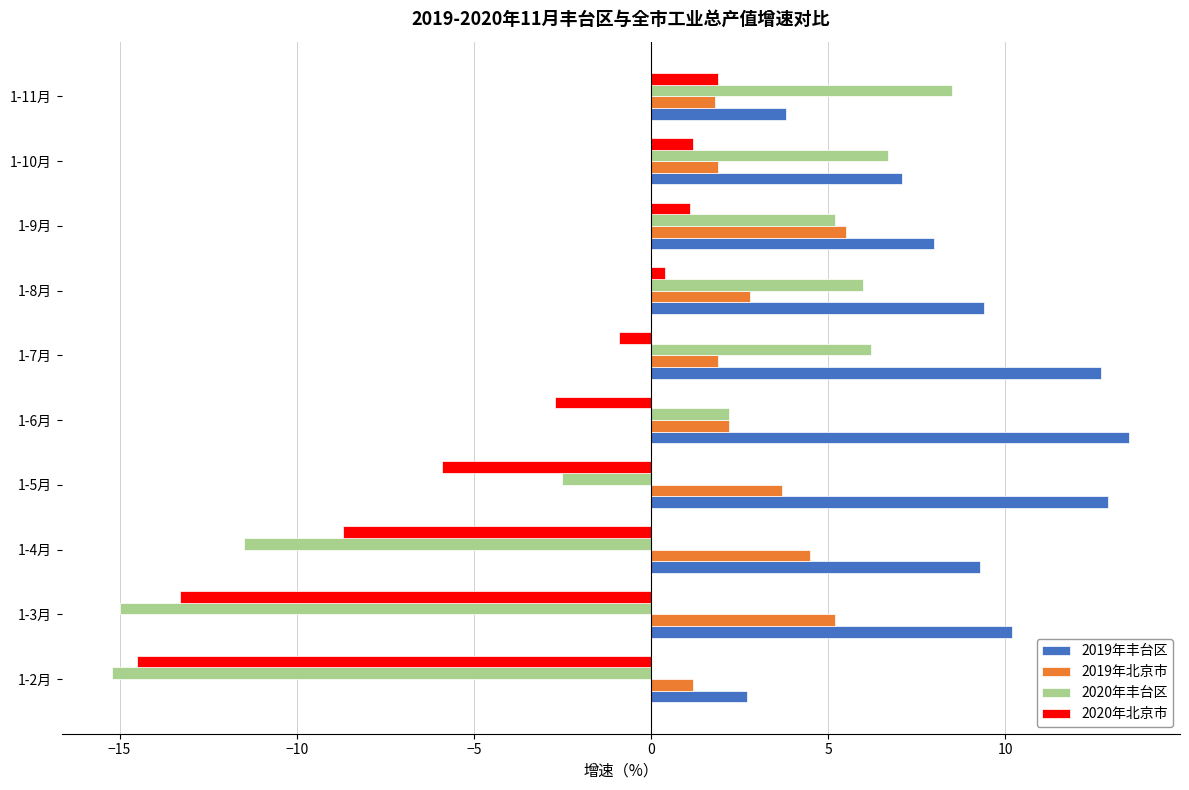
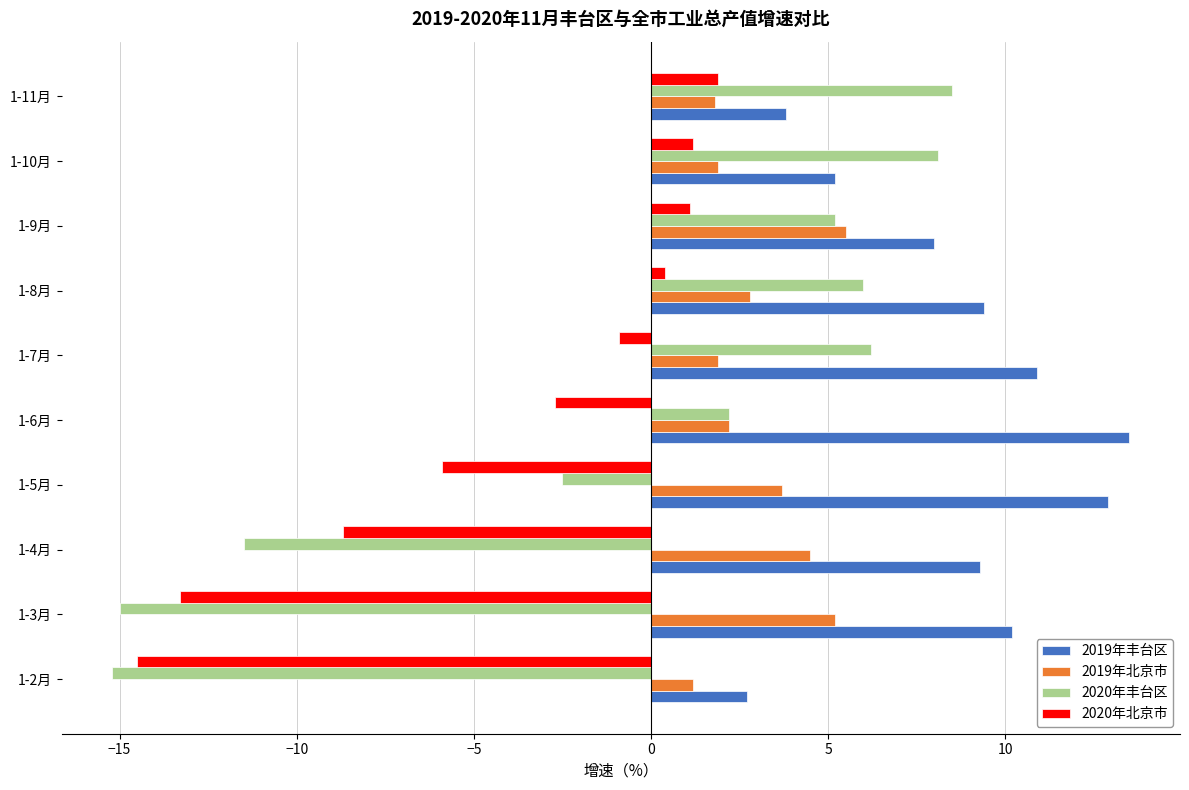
2020年丰台区, 1-10月: 6.7 -> 8.1
2019年丰台区, 1-10月: 7.1 -> 5.2
2019年丰台区, 1-7月: 12.7 -> 10.9
